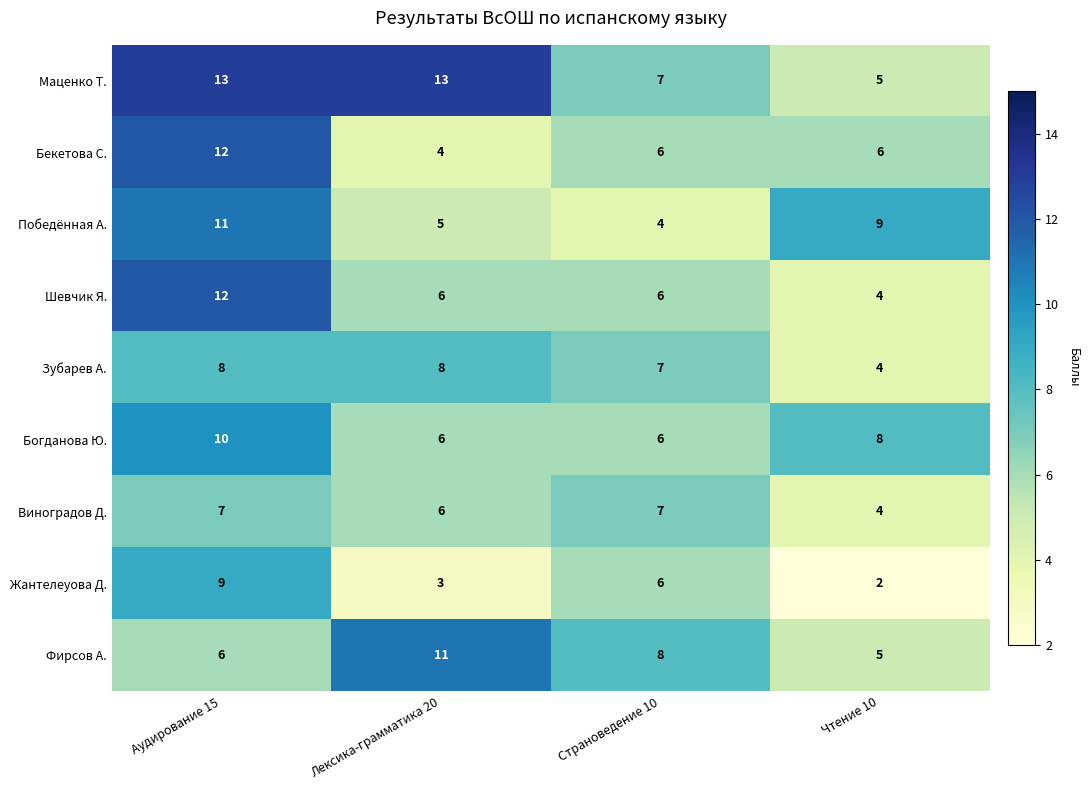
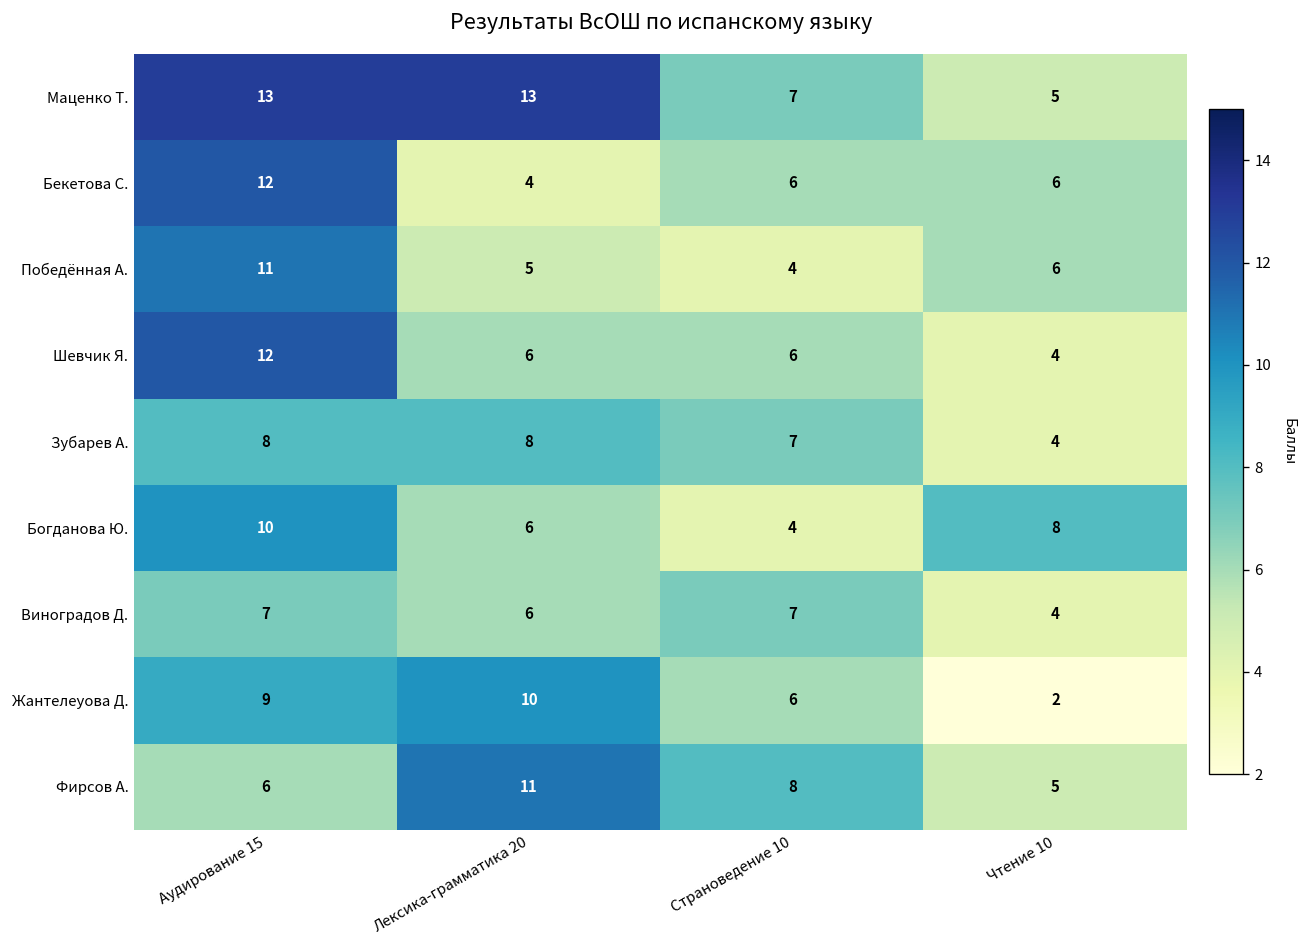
Победённая А., Чтение 10: 9 -> 6
Богданова Ю., Страноведение 10: 6 -> 4
Жантелеуова Д., Лексика-грамматика 20: 3 -> 10
